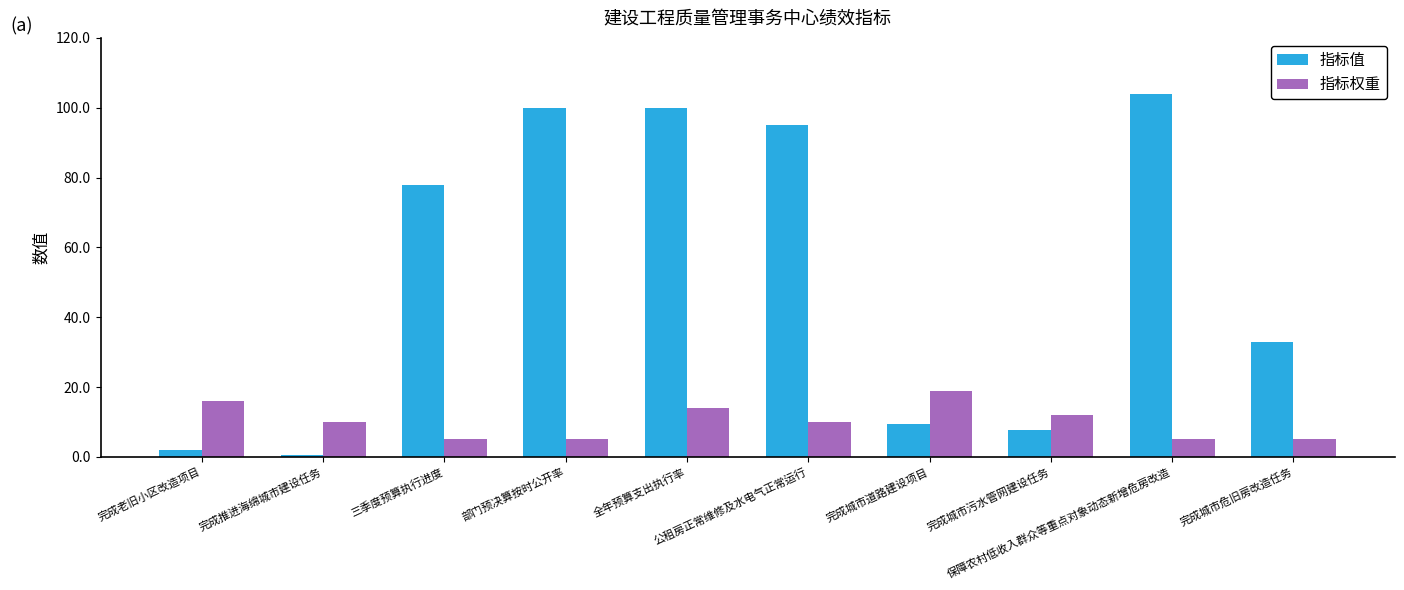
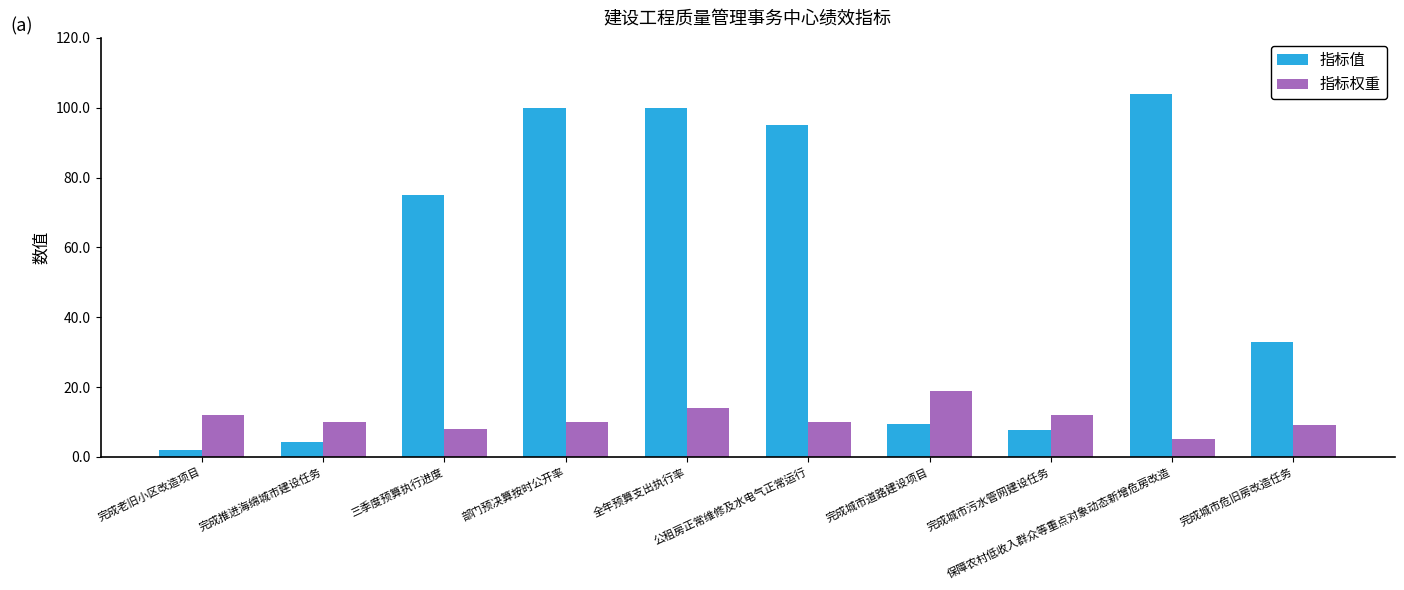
指标权重, 完成老旧小区改造项目: 16 -> 12
指标值, 完成推进海绵城市建设任务: 1 -> 4
指标值, 三季度预算执行进度: 78 -> 75
指标权重, 三季度预算执行进度: 5 -> 8
指标权重, 部门预决算按时公开率: 5 -> 10
指标权重, 完成城市危旧房改造任务: 5 -> 9
